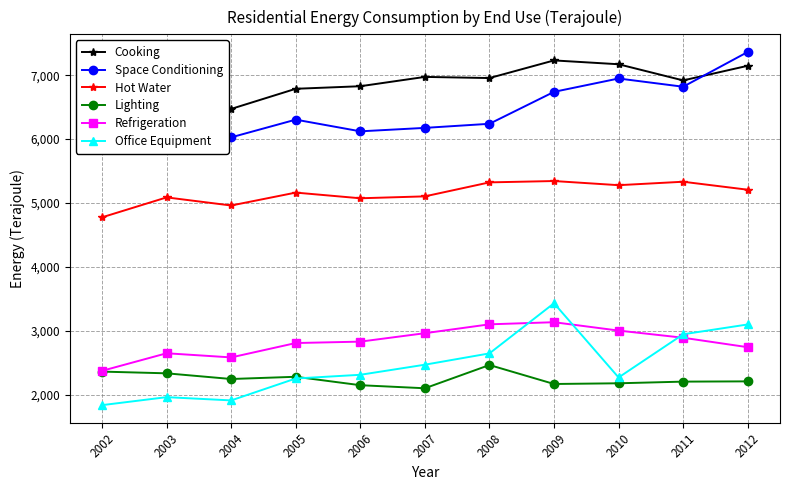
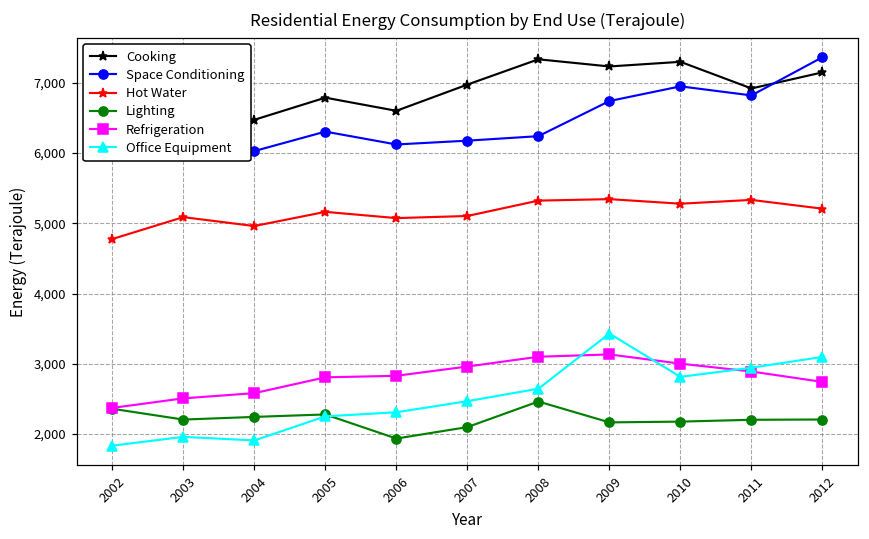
Lighting, 2003: 2,300 -> 2,200
Refrigeration, 2003: 2,600 -> 2,500
Cooking, 2006: 6,800 -> 6,600
Lighting, 2006: 2,100 -> 1,900
Cooking, 2008: 7,000 -> 7,300
Cooking, 2010: 7,200 -> 7,300
Office Equipment, 2010: 2,300 -> 2,800
